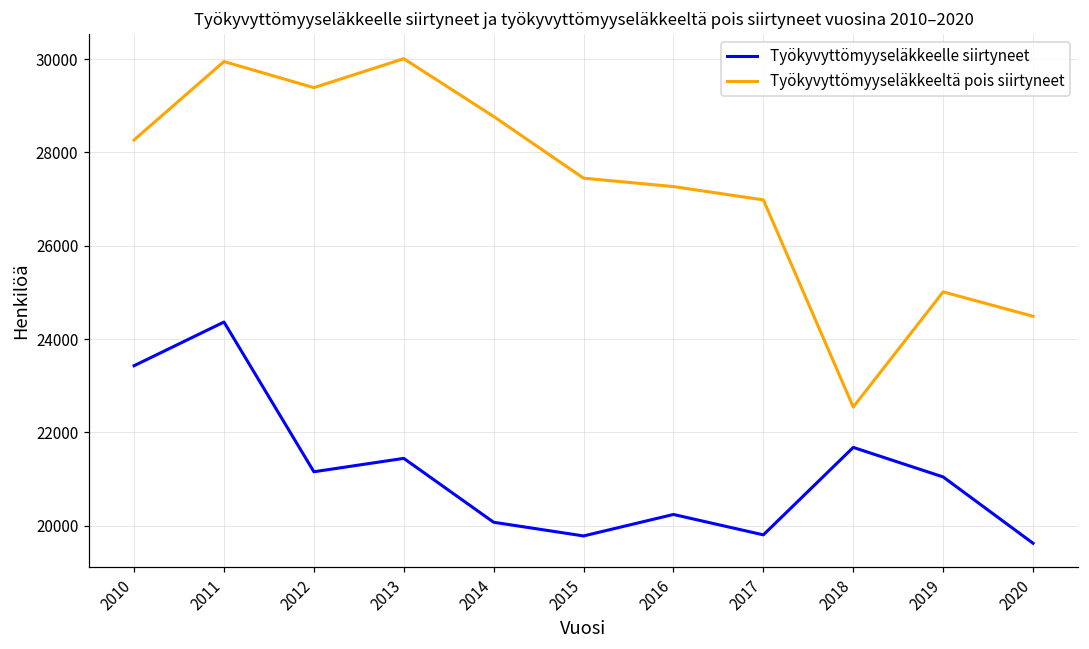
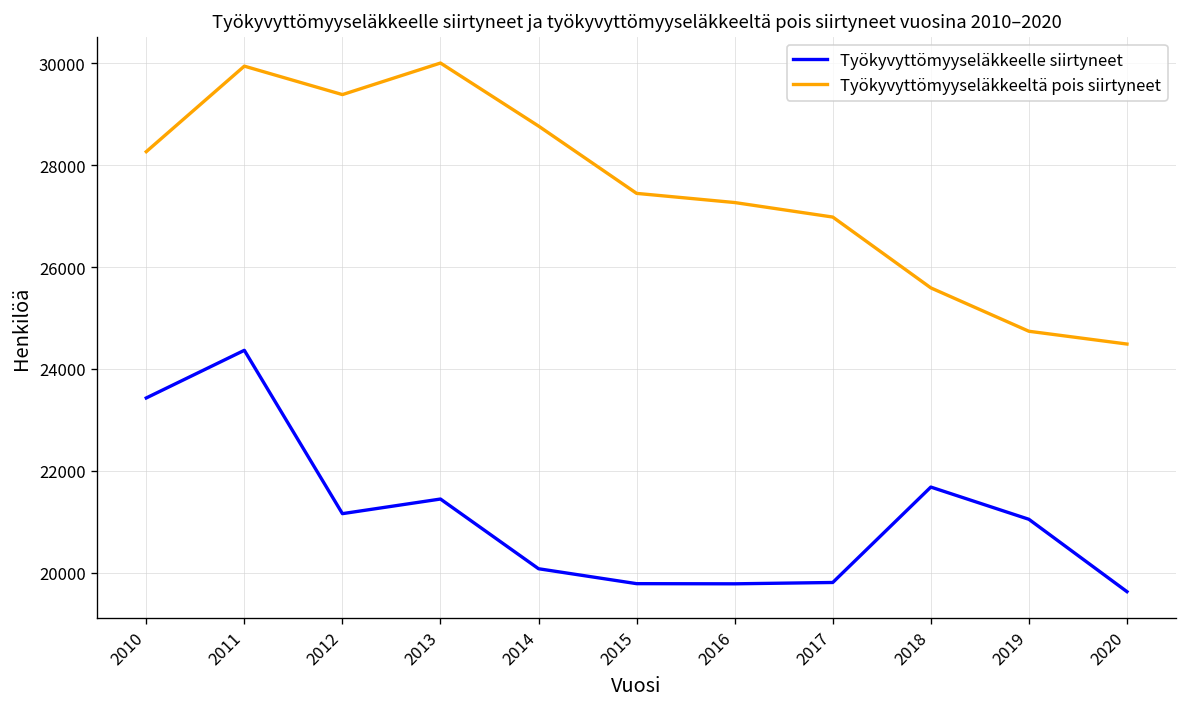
Työkyvyttömyyseläkkeelle siirtyneet, 2016: 20200 -> 19800
Työkyvyttömyyseläkkeeltä pois siirtyneet, 2018: 22500 -> 25600
Työkyvyttömyyseläkkeeltä pois siirtyneet, 2019: 25000 -> 24700
